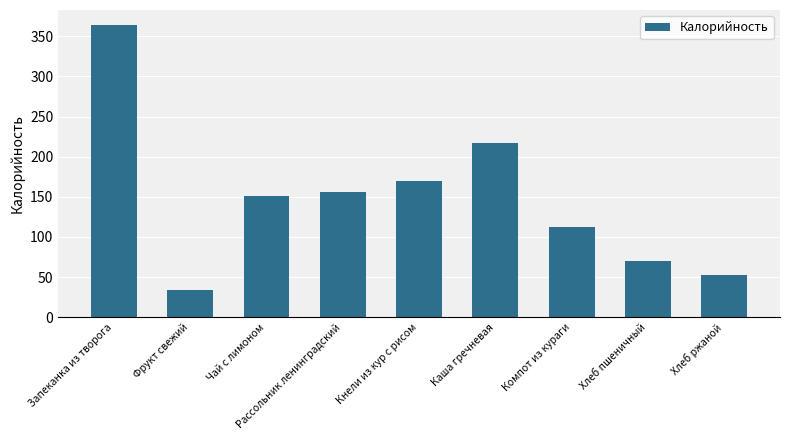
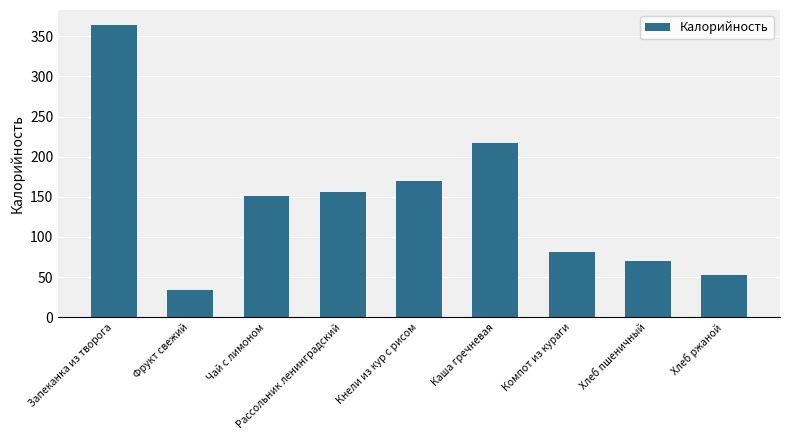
Компот из кураги: 110 -> 80
